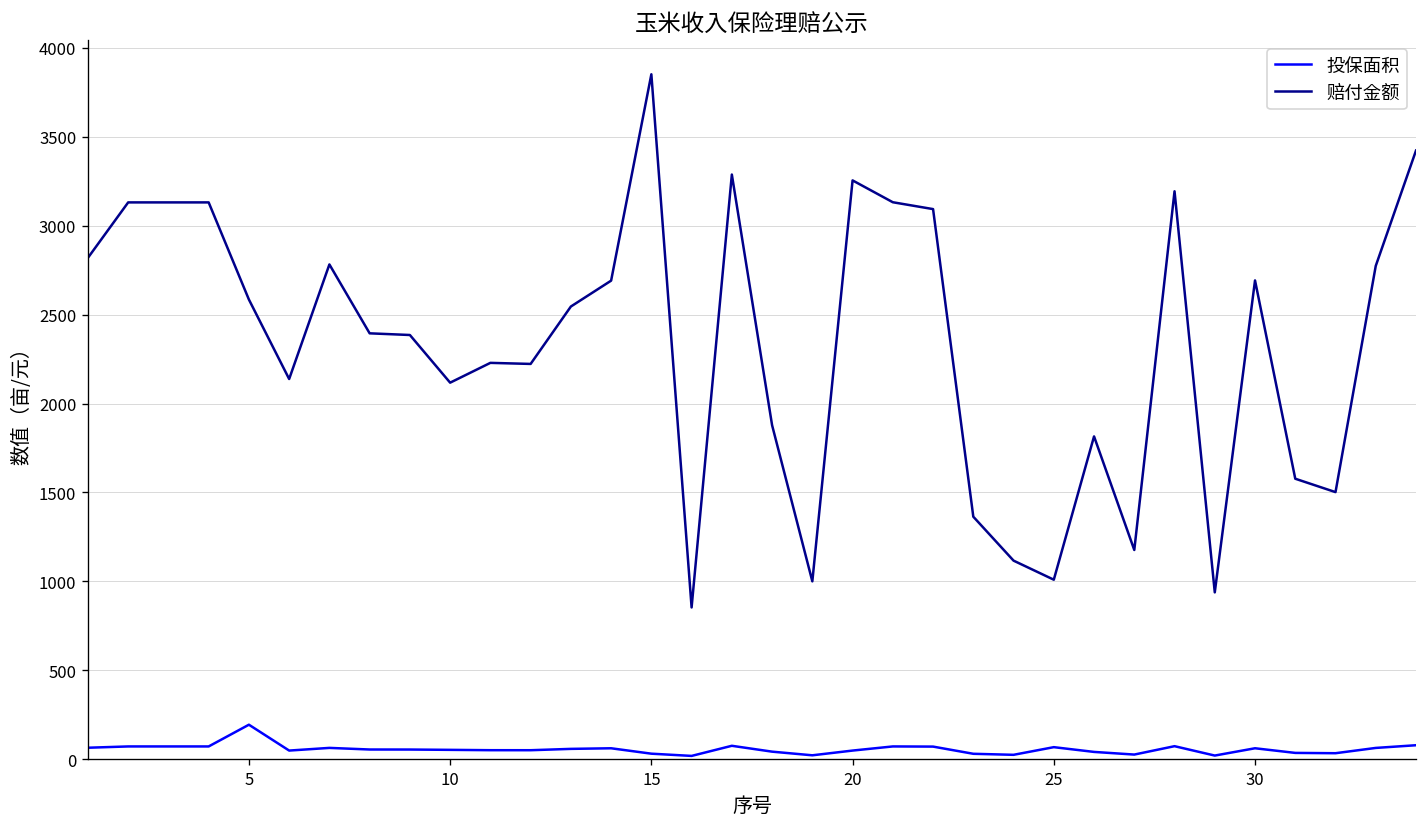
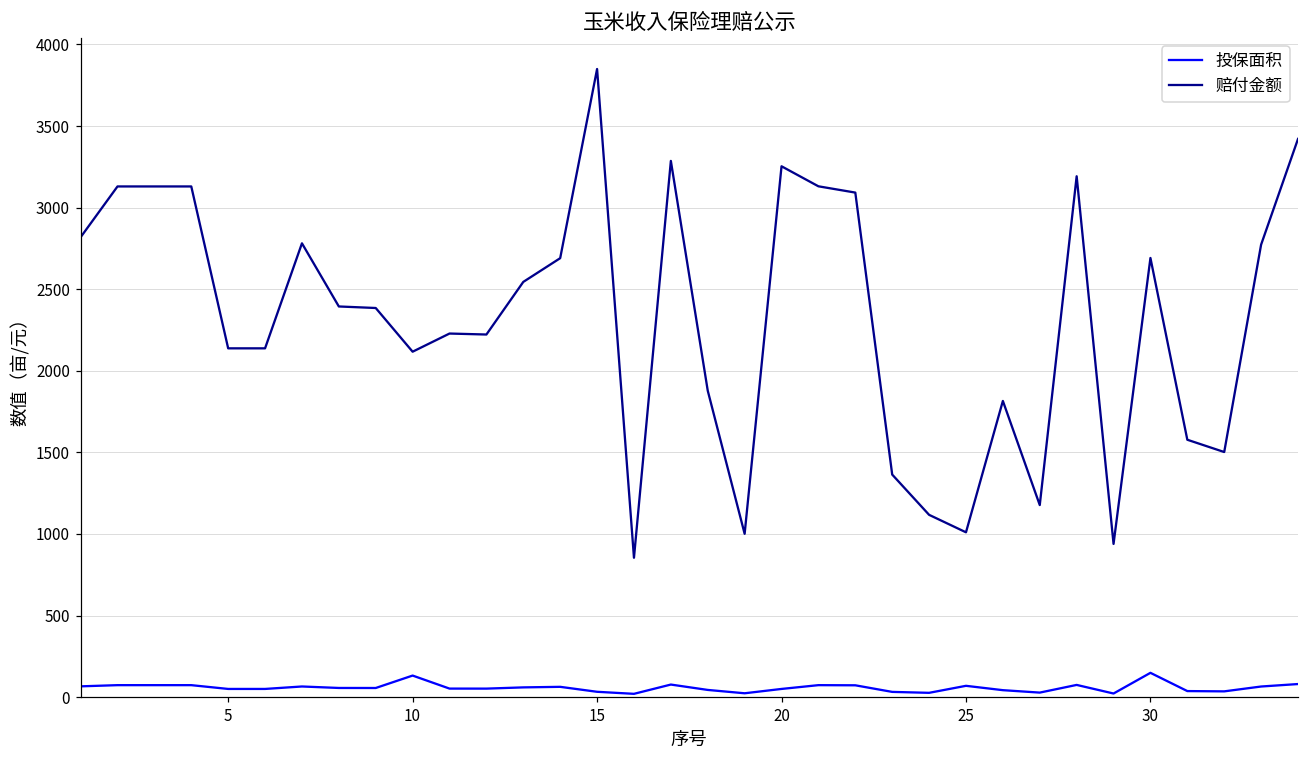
投保面积, 5: 200 -> 50
赔付金额, 5: 2580 -> 2140
投保面积, 10: 50 -> 130
投保面积, 30: 60 -> 150
